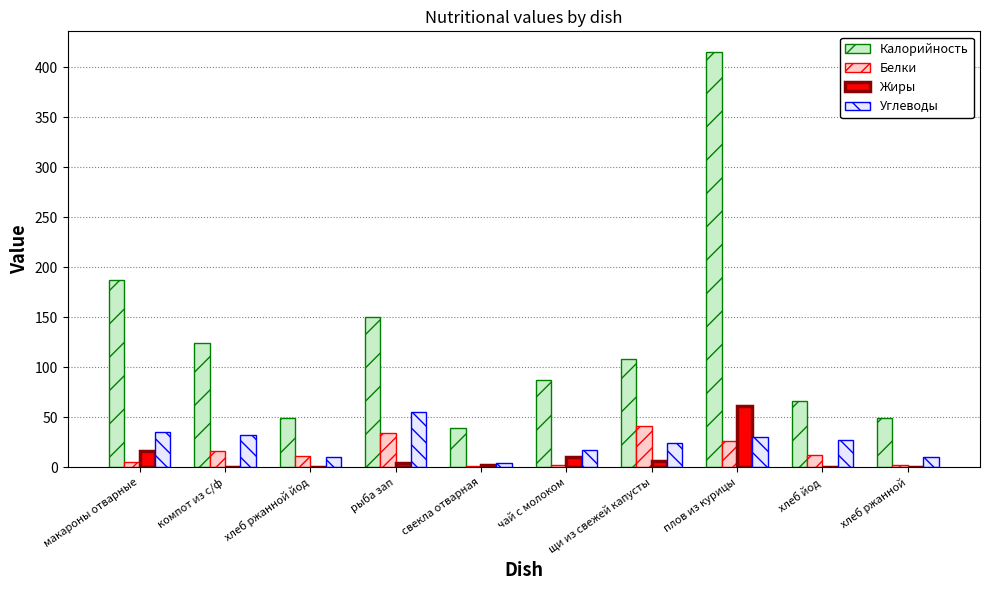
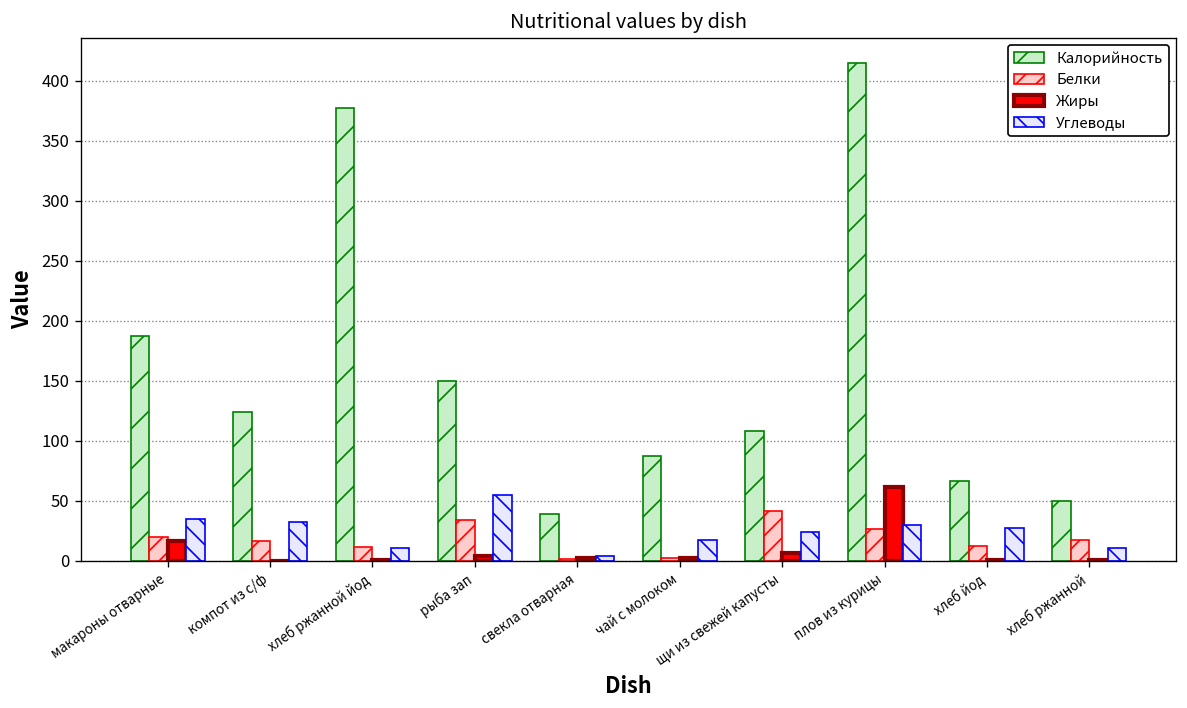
Белки, макароны отварные: 5 -> 20
Калорийность, хлеб ржанной йод: 50 -> 377
Жиры, чай с молоком: 10 -> 2
Белки, хлеб ржанной: 2 -> 17
